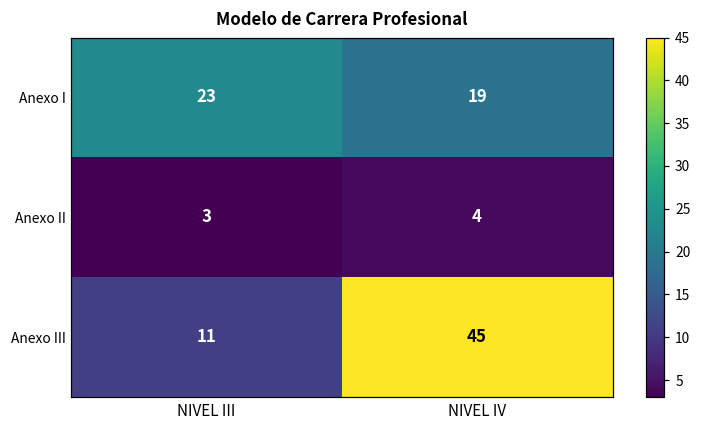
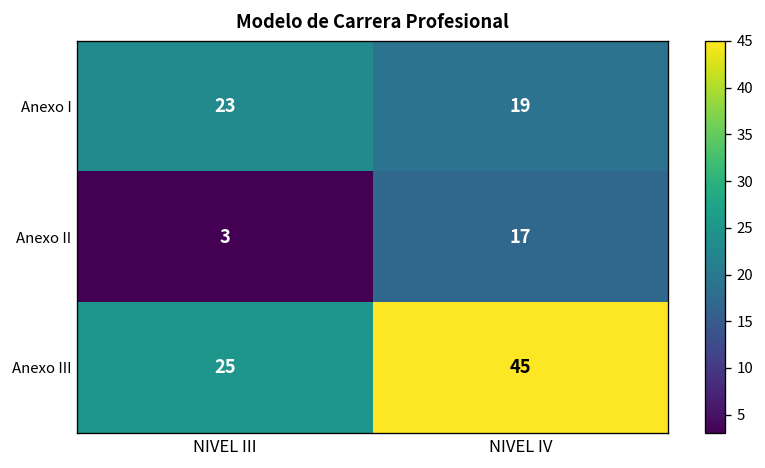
Anexo II, NIVEL IV: 4 -> 17
Anexo III, NIVEL III: 11 -> 25
